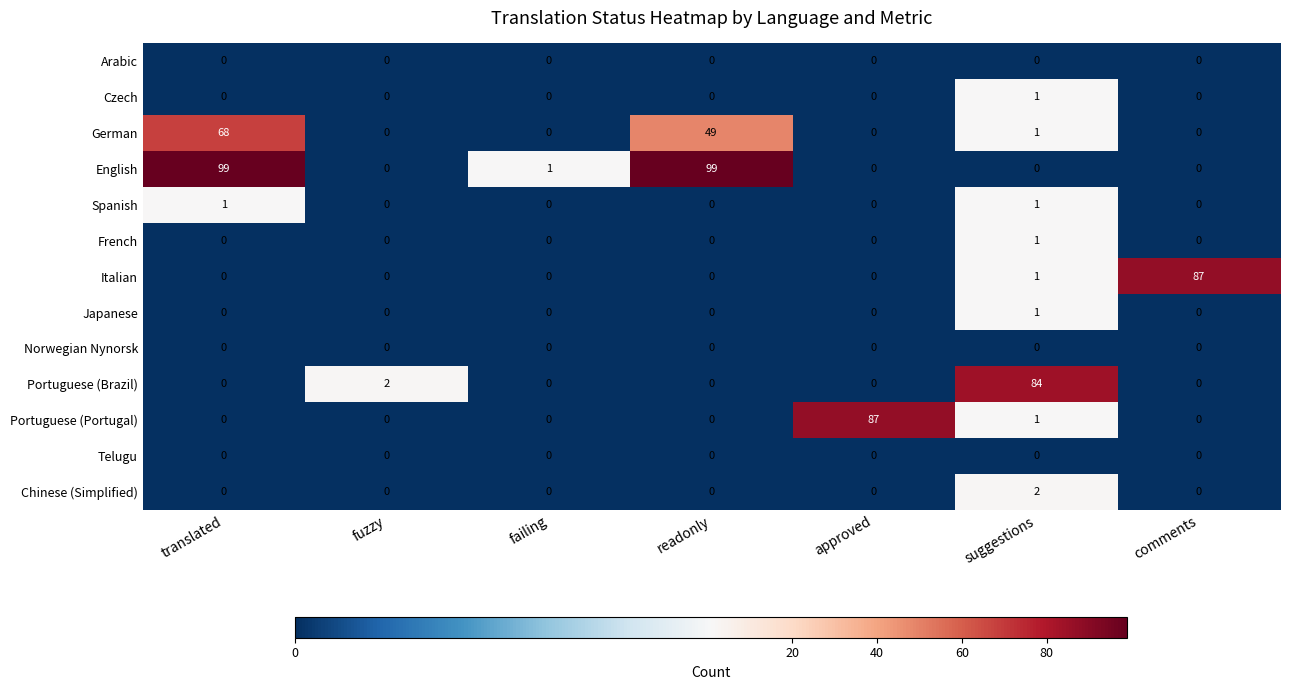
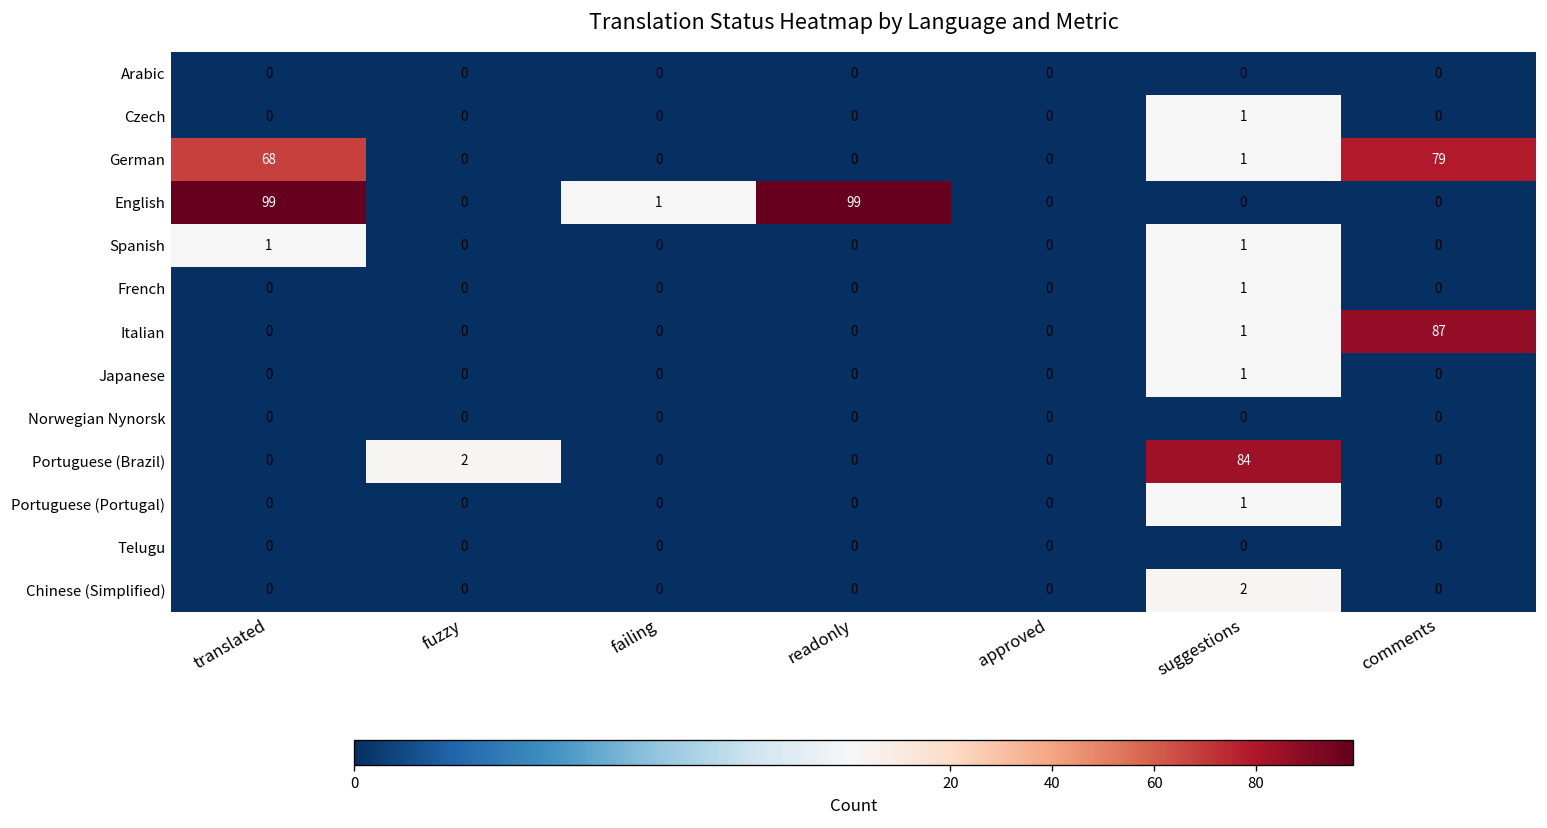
German, readonly: 49 -> 0
German, comments: 0 -> 79
Portuguese (Portugal), approved: 87 -> 0
